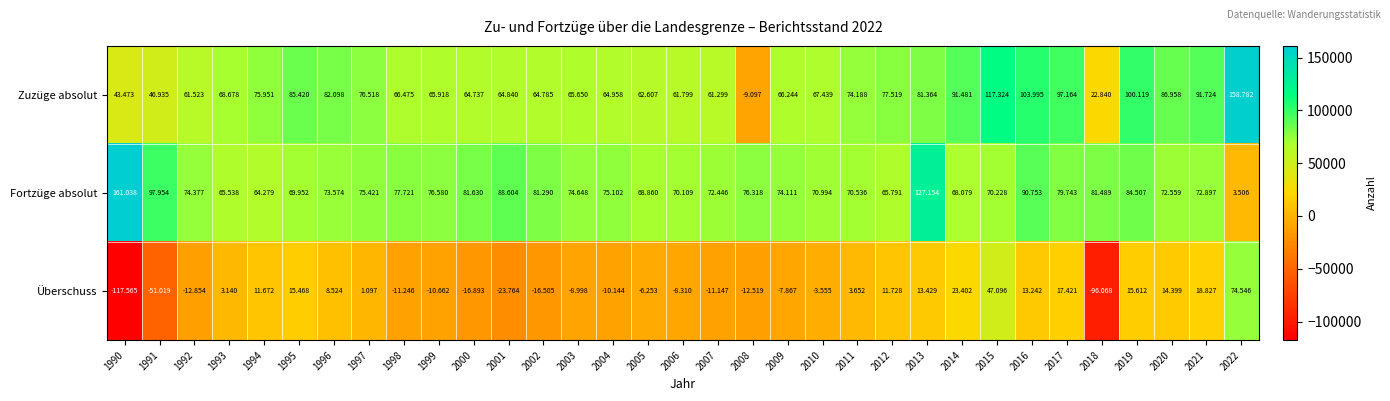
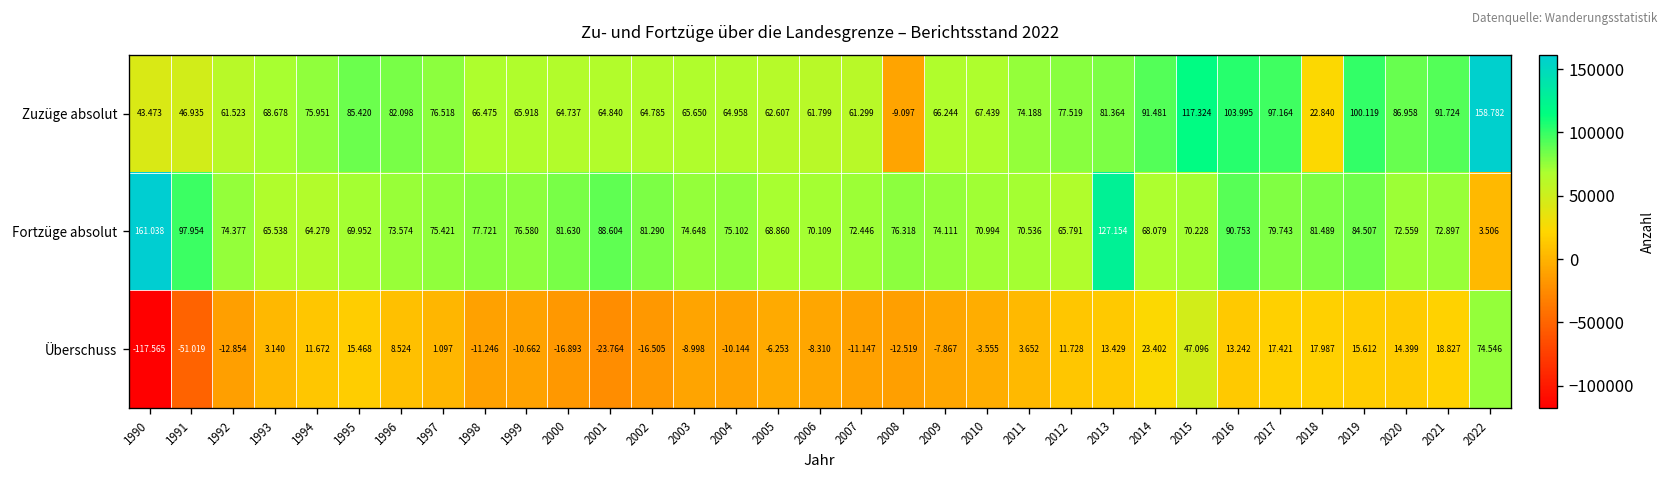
Überschuss, 2018: -96.068 -> 17.987
